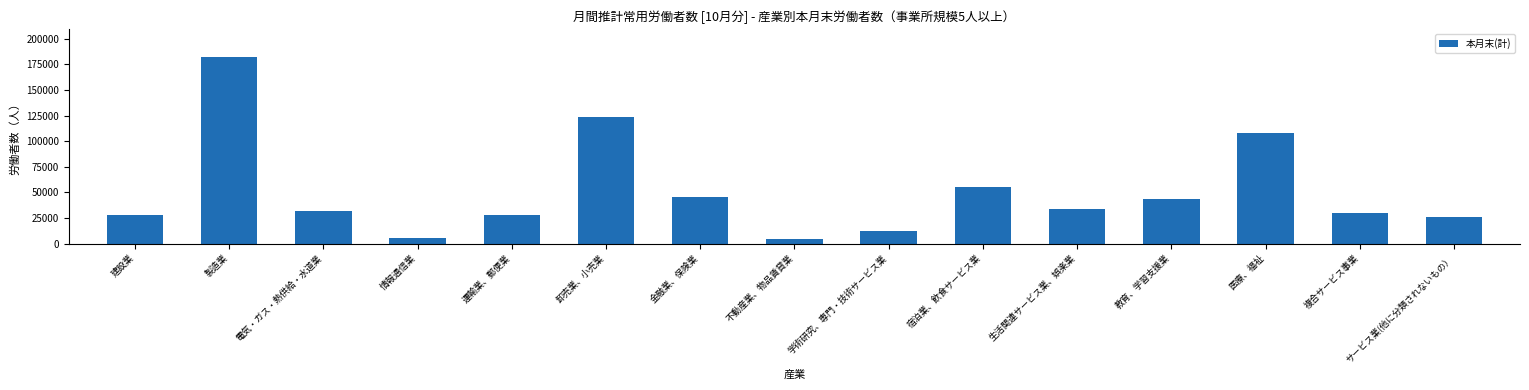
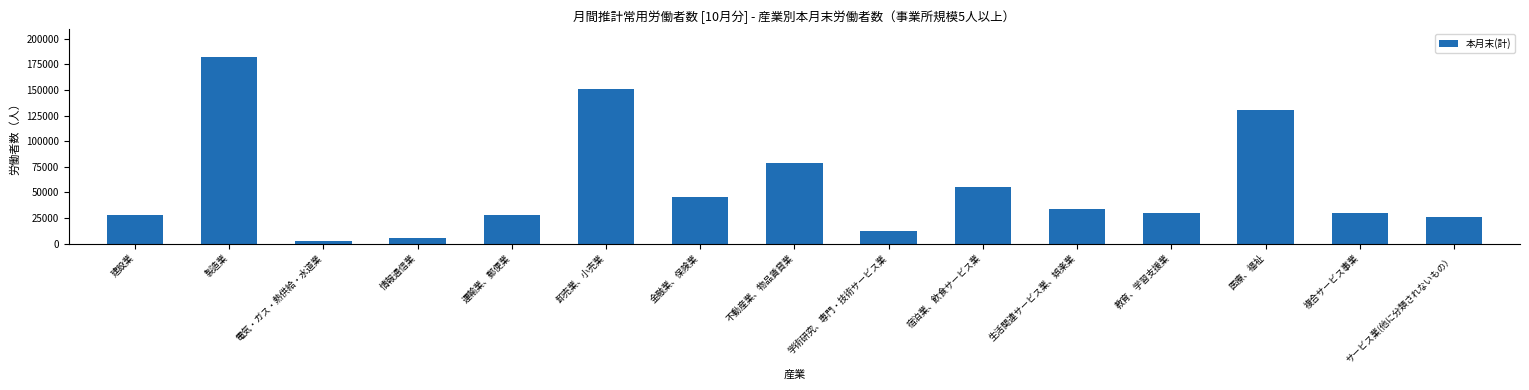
電気・ガス・熱供給・水道業: 32000 -> 3000
卸売業、小売業: 124000 -> 151000
不動産業、物品賃貸業: 4000 -> 79000
教育、学習支援業: 44000 -> 30000
医療、福祉: 108000 -> 131000
